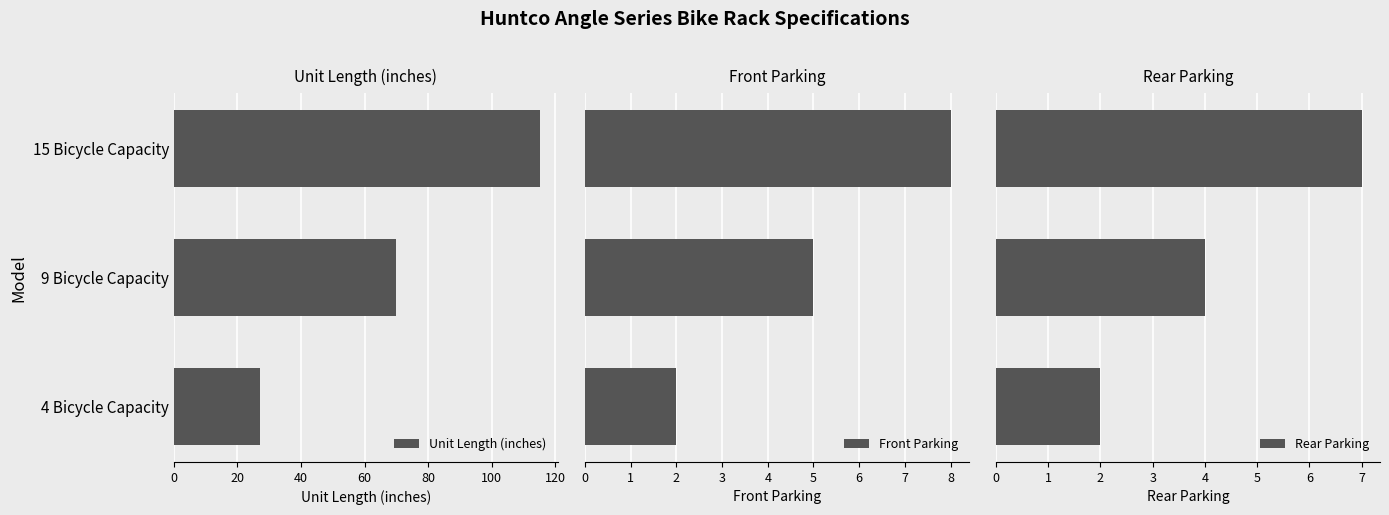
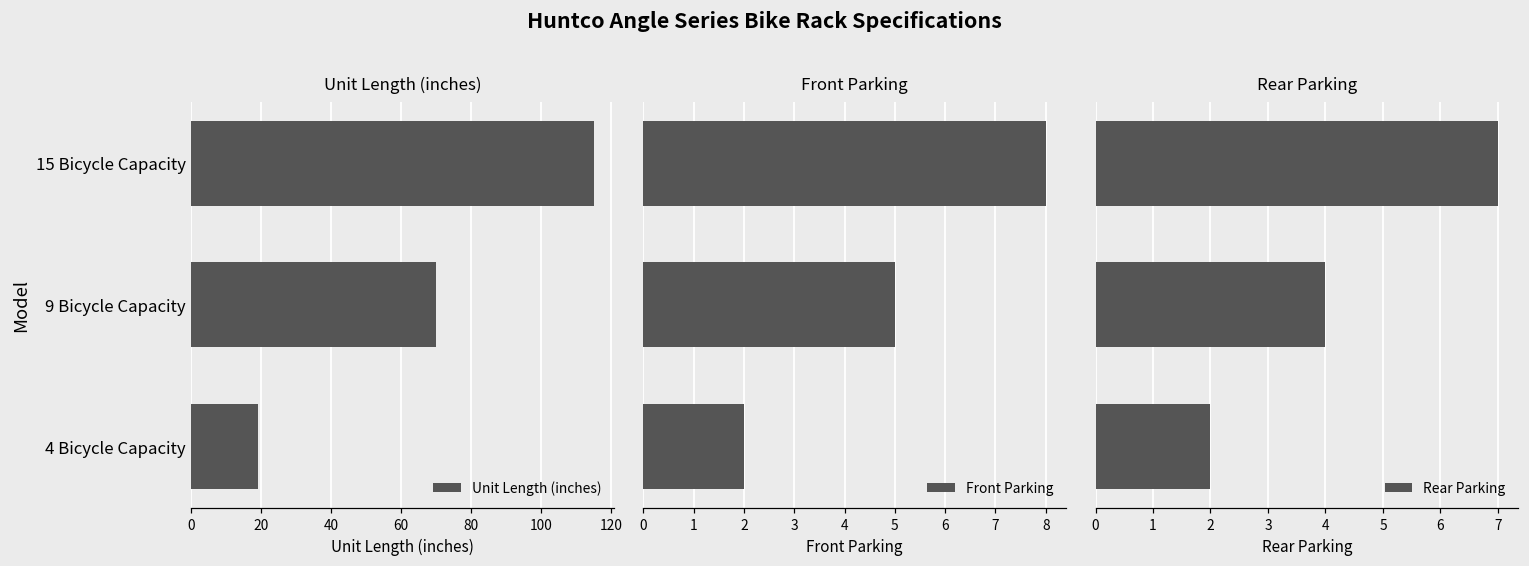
Unit Length (inches), 4 Bicycle Capacity: 27 -> 19
